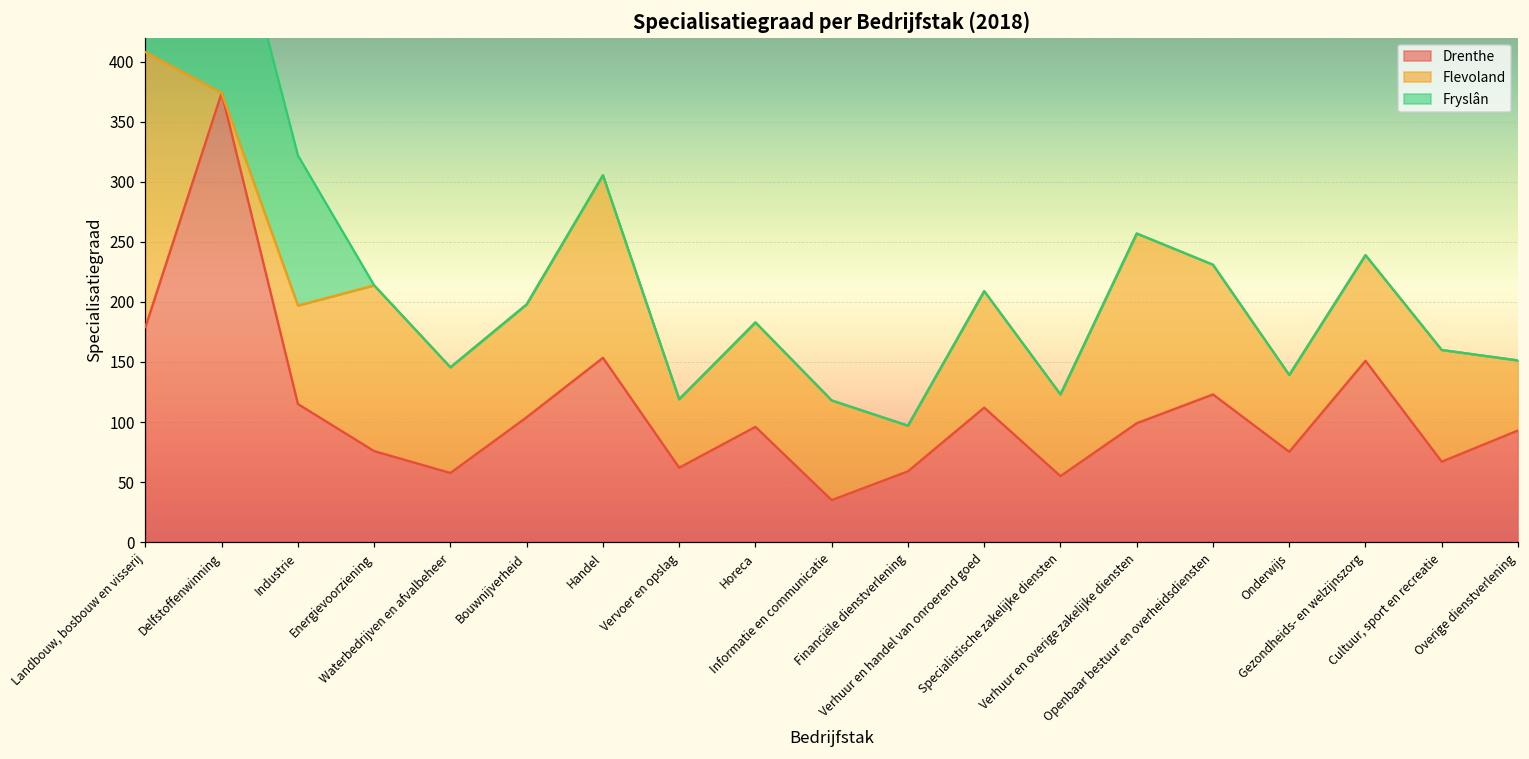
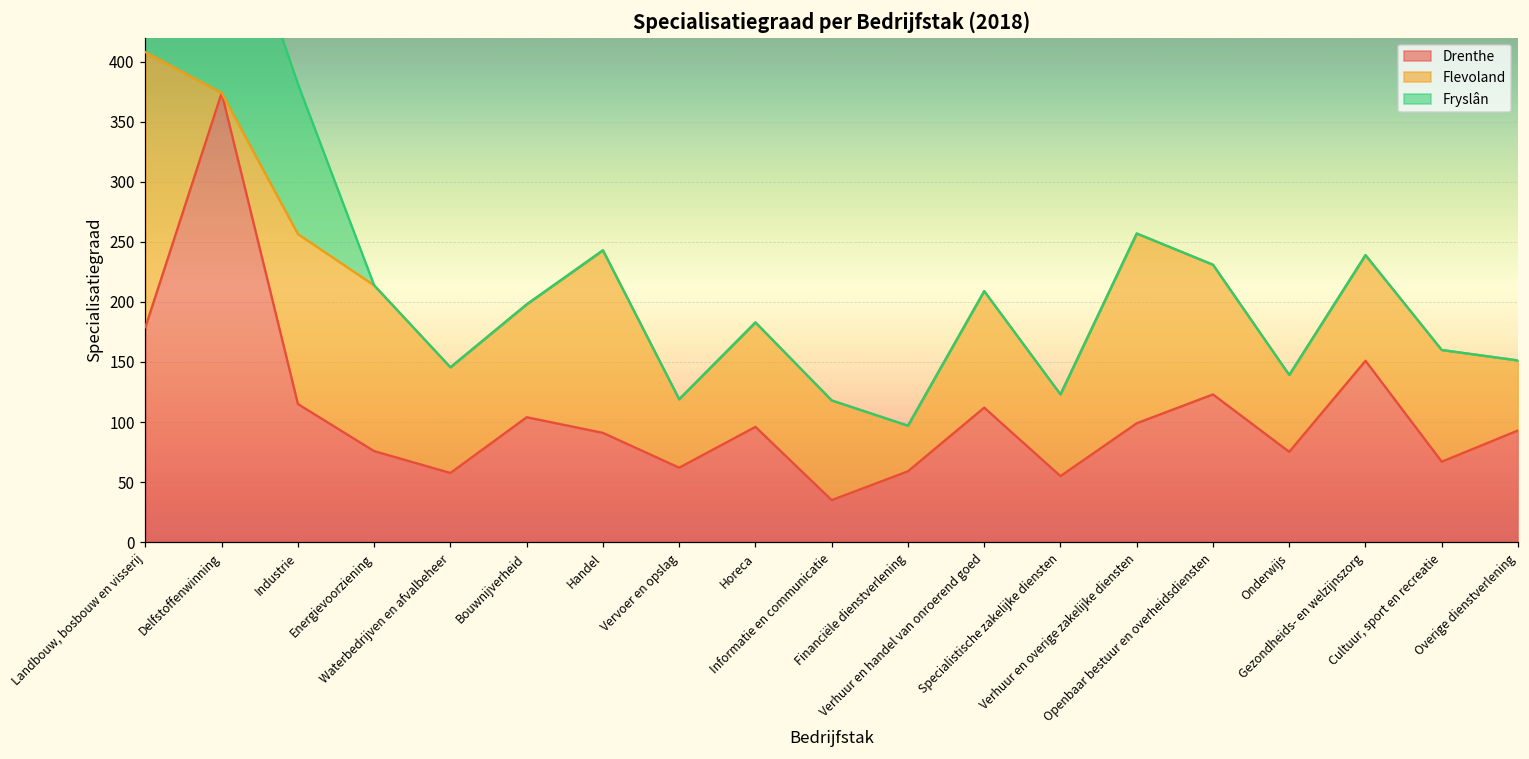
Flevoland, Industrie: 82 -> 142
Drenthe, Handel: 154 -> 91
